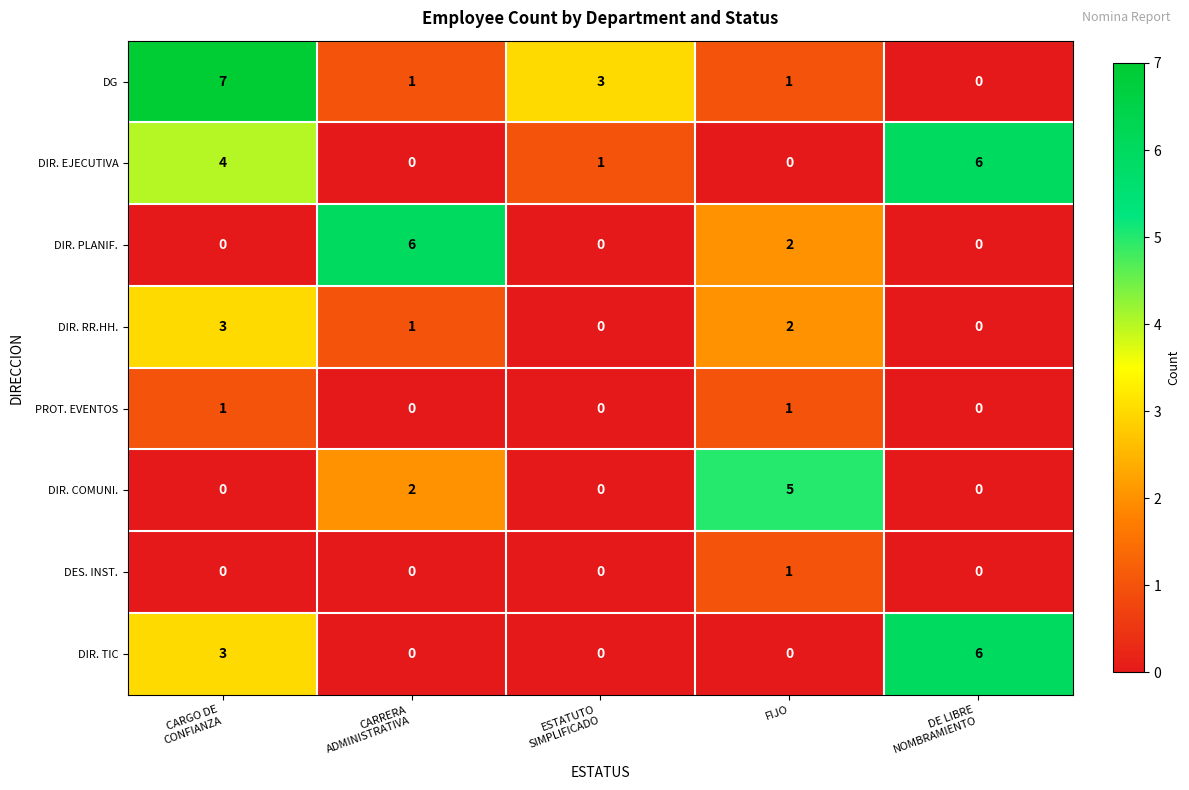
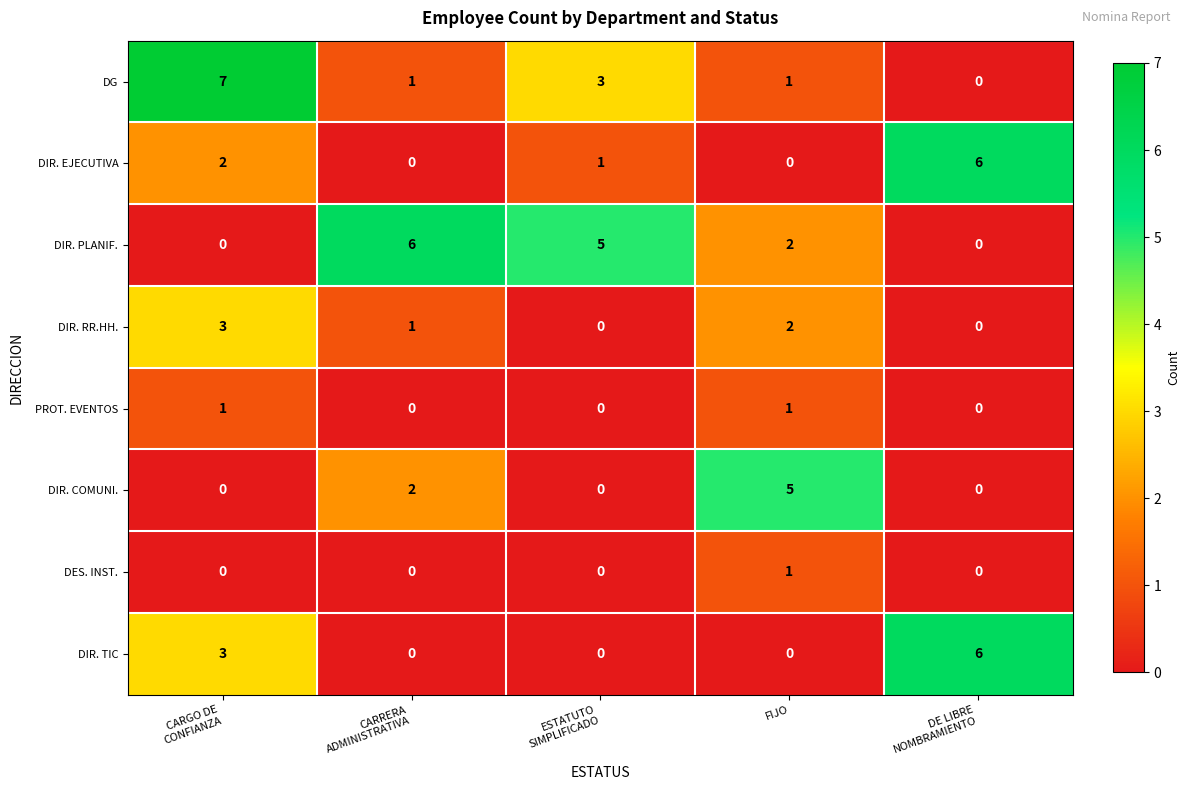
DIR. EJECUTIVA, CARGO DE CONFIANZA: 4 -> 2
DIR. PLANIF., ESTATUTO SIMPLIFICADO: 0 -> 5
